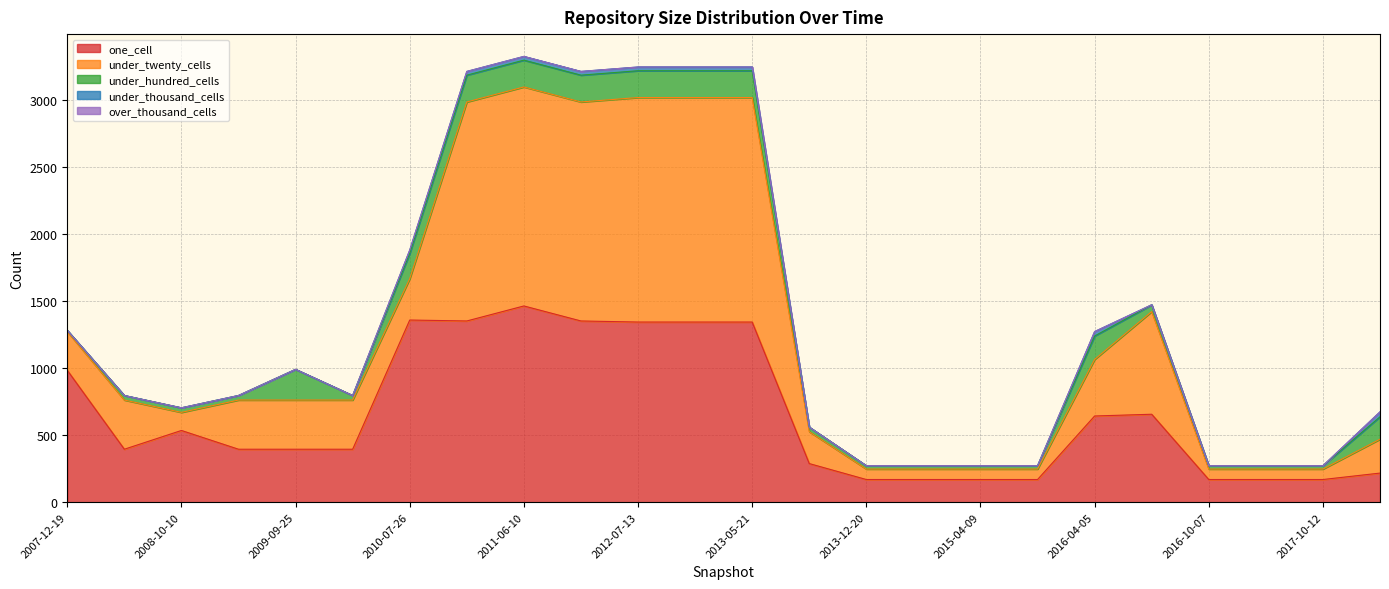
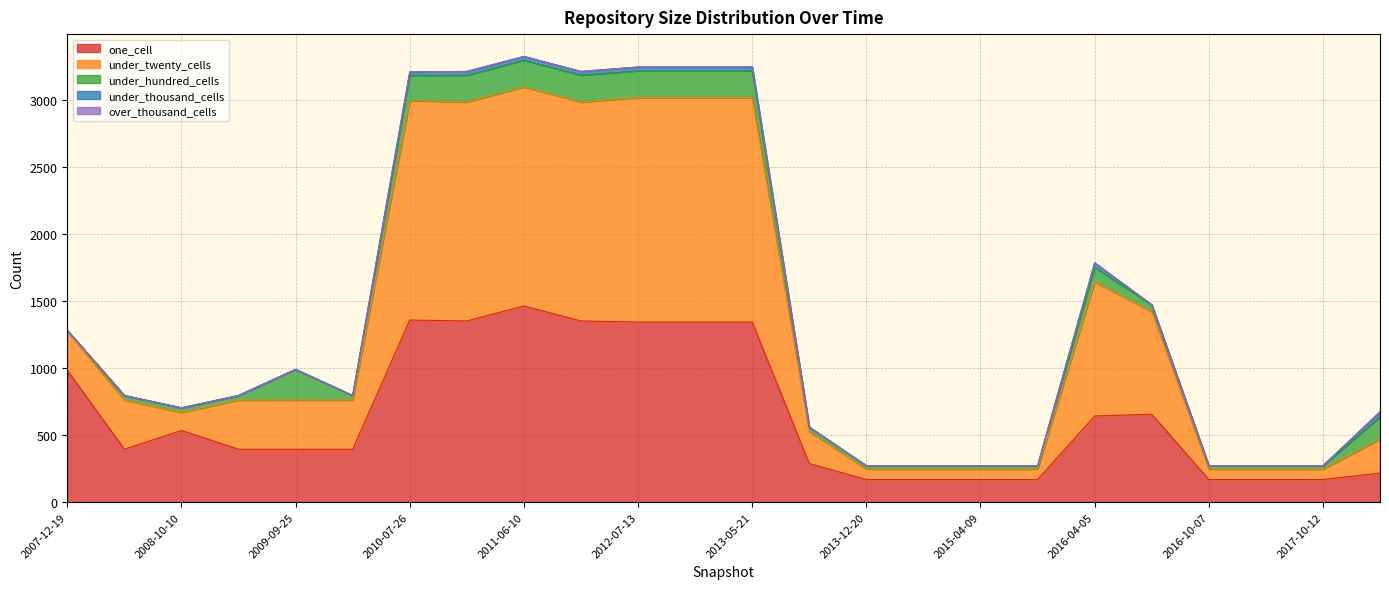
under_twenty_cells, 2010-07-26: 310 -> 1640
under_twenty_cells, 2016-04-05: 420 -> 1000
under_hundred_cells, 2016-04-05: 180 -> 110
